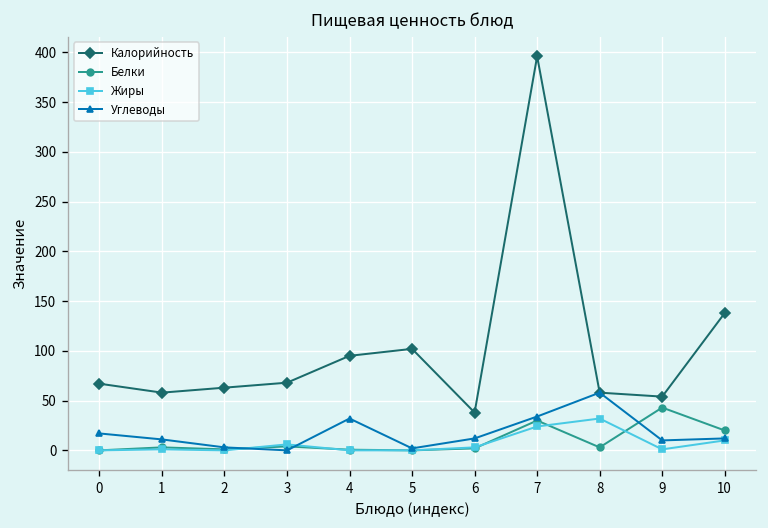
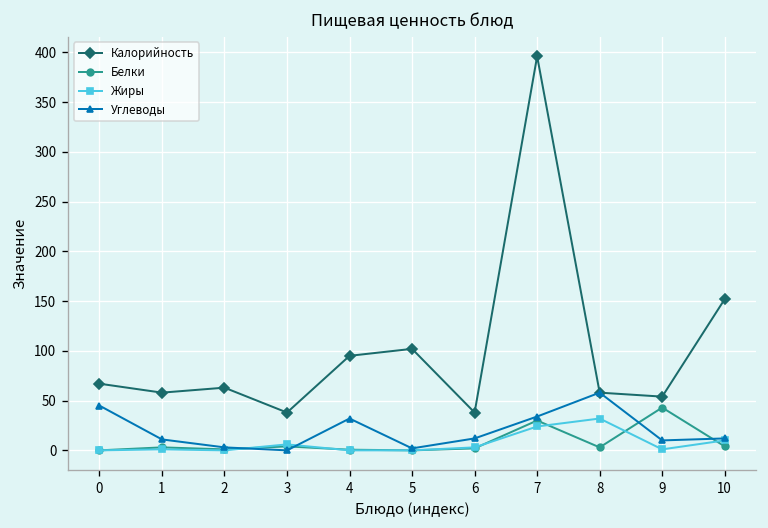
Углеводы, 0: 20 -> 50
Калорийность, 3: 70 -> 40
Калорийность, 10: 140 -> 150
Белки, 10: 20 -> 0
